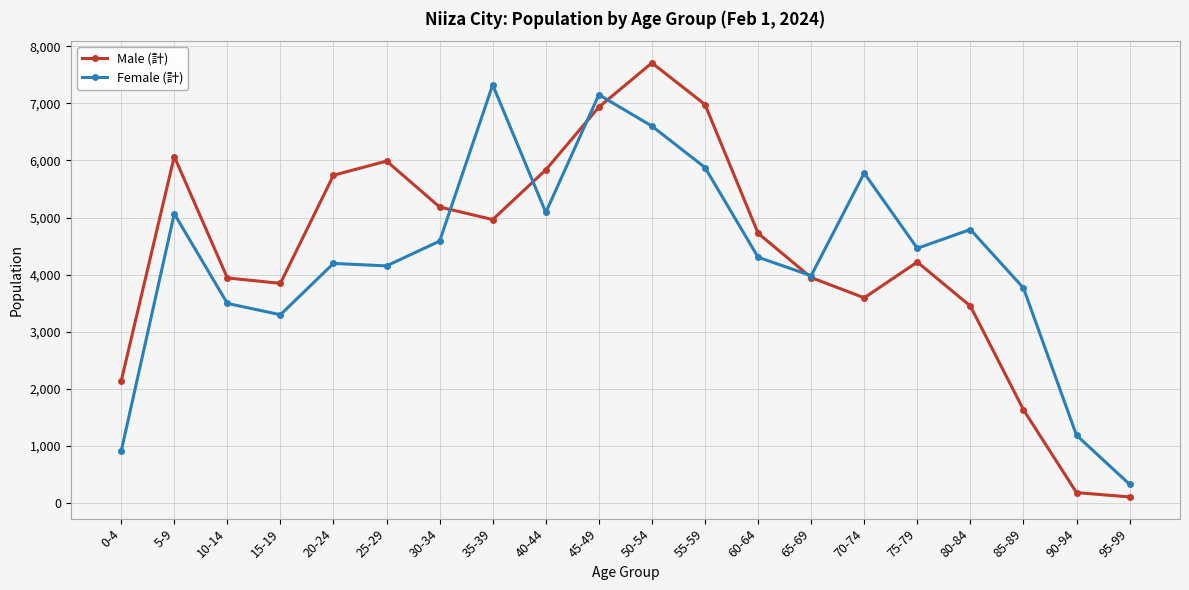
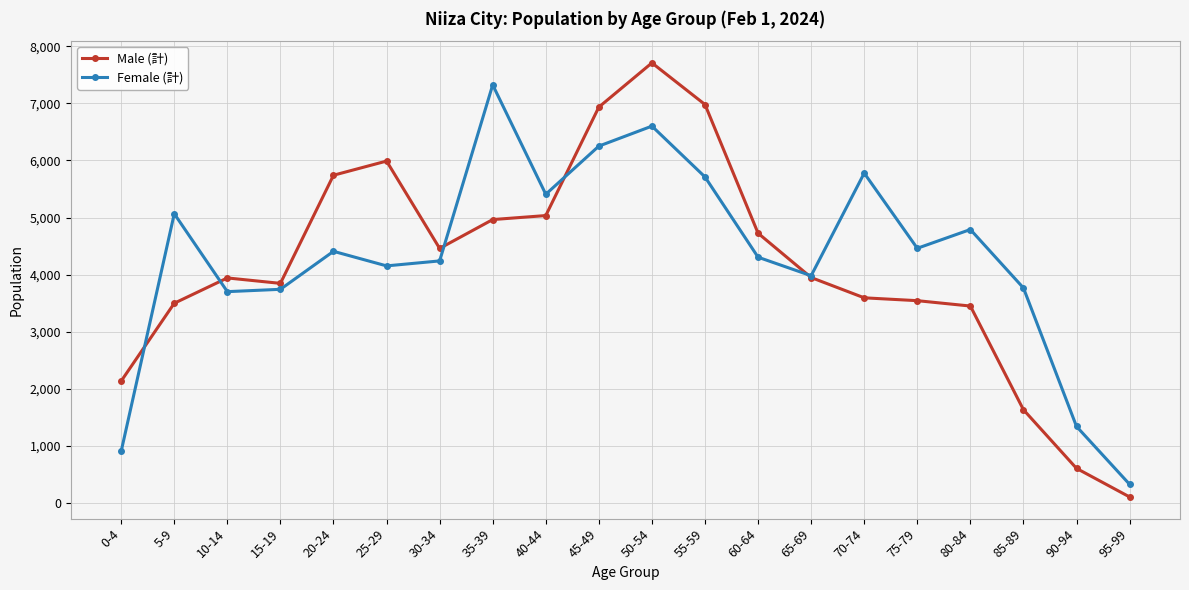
Male (計), 5-9: 6,100 -> 3,500
Female (計), 10-14: 3,500 -> 3,700
Female (計), 15-19: 3,300 -> 3,700
Female (計), 20-24: 4,200 -> 4,400
Male (計), 30-34: 5,200 -> 4,500
Female (計), 30-34: 4,600 -> 4,200
Male (計), 40-44: 5,800 -> 5,000
Female (計), 40-44: 5,100 -> 5,400
Female (計), 45-49: 7,200 -> 6,300
Female (計), 55-59: 5,900 -> 5,700
Male (計), 75-79: 4,200 -> 3,500
Male (計), 90-94: 200 -> 600
Female (計), 90-94: 1,200 -> 1,300
